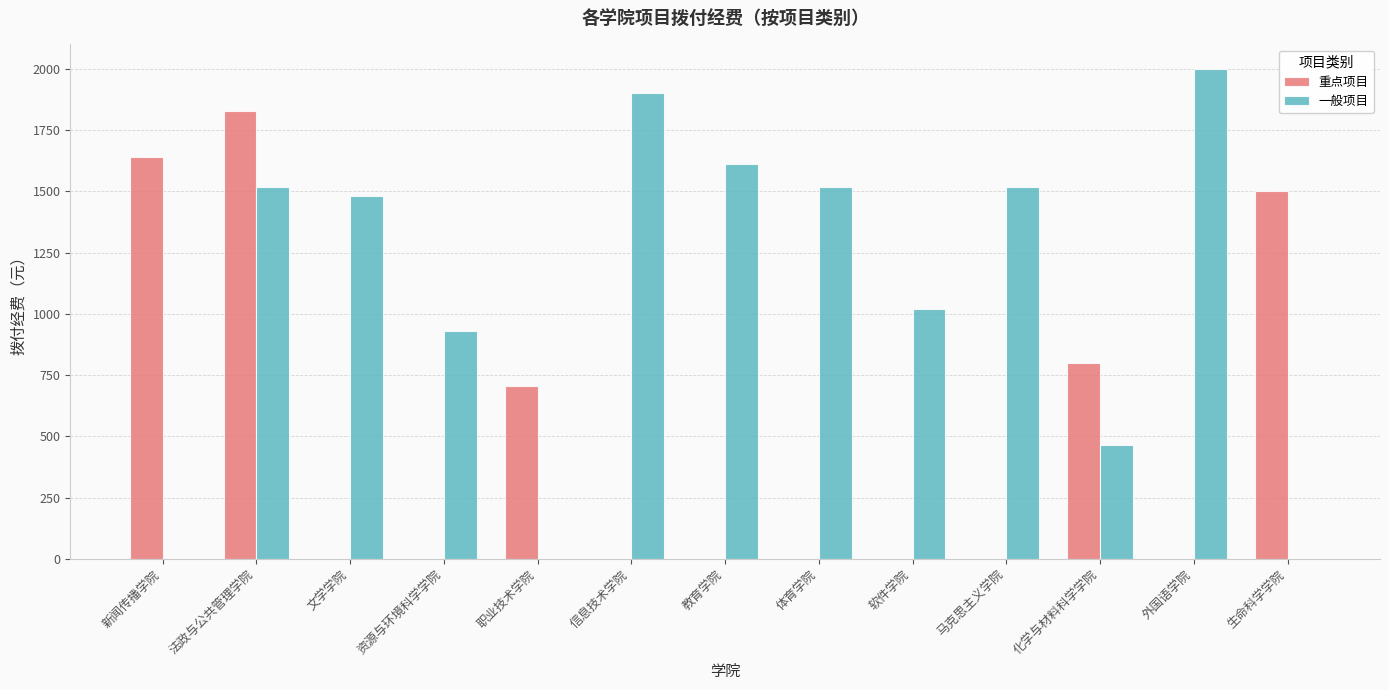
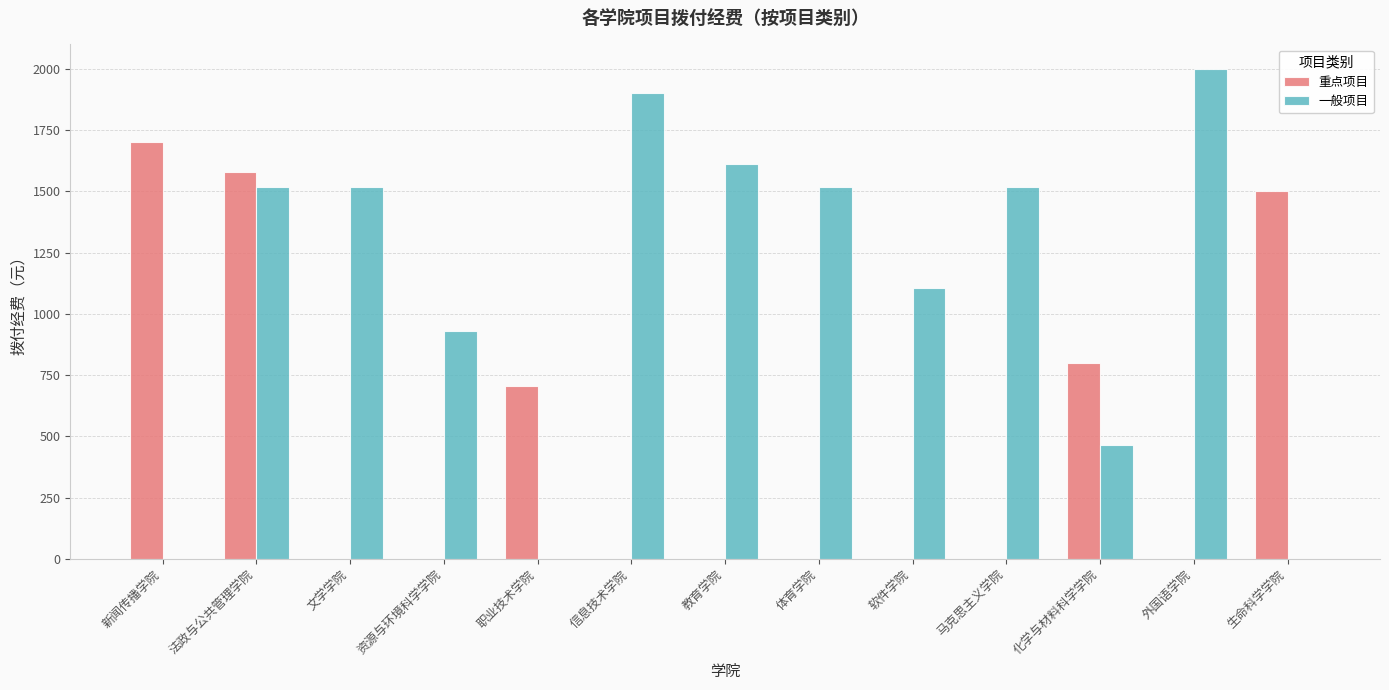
重点项目, 新闻传播学院: 1640 -> 1700
重点项目, 法政与公共管理学院: 1830 -> 1580
一般项目, 文学学院: 1480 -> 1520
一般项目, 软件学院: 1020 -> 1100
